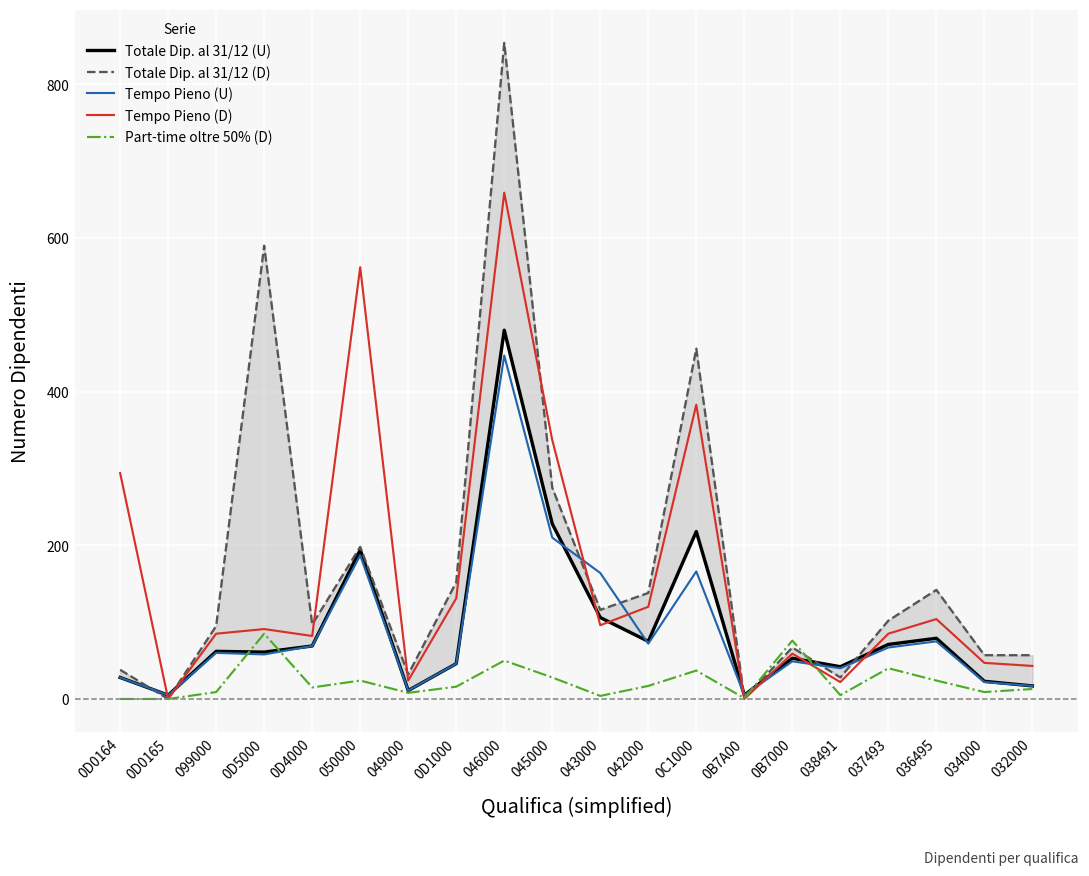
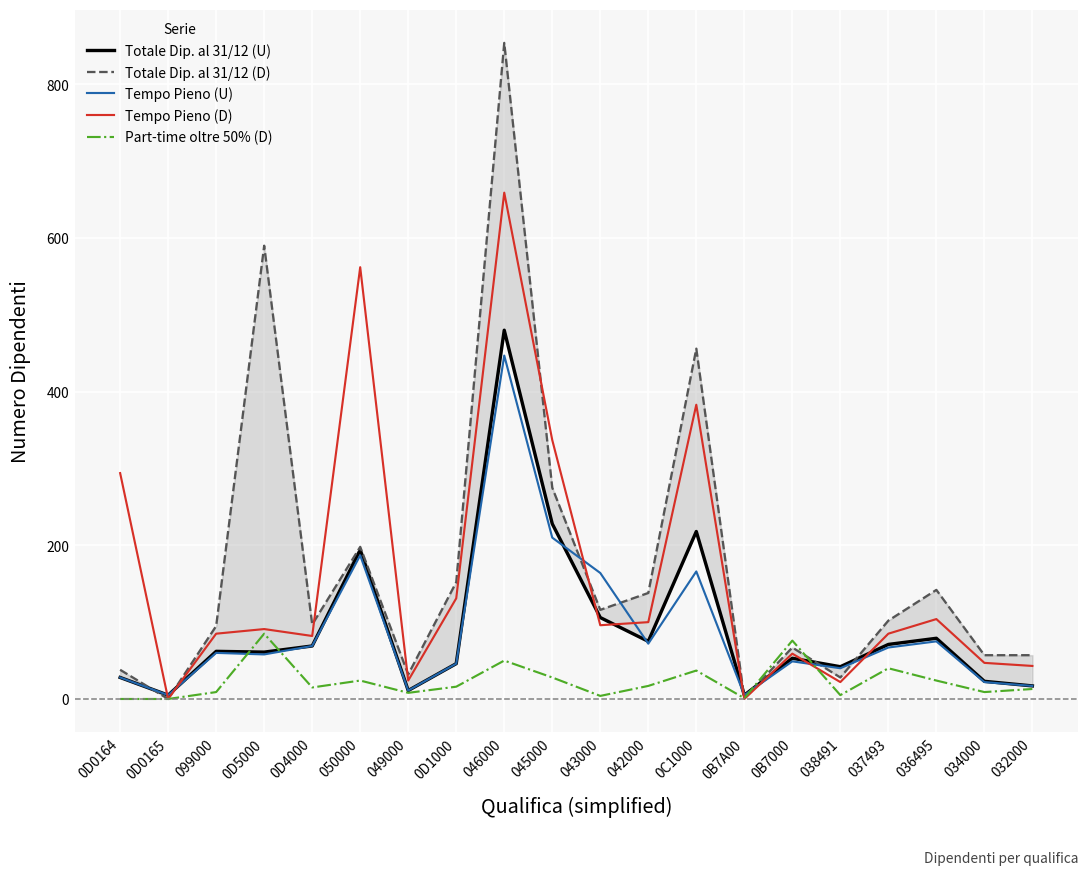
Tempo Pieno (D), 042000: 120 -> 100
